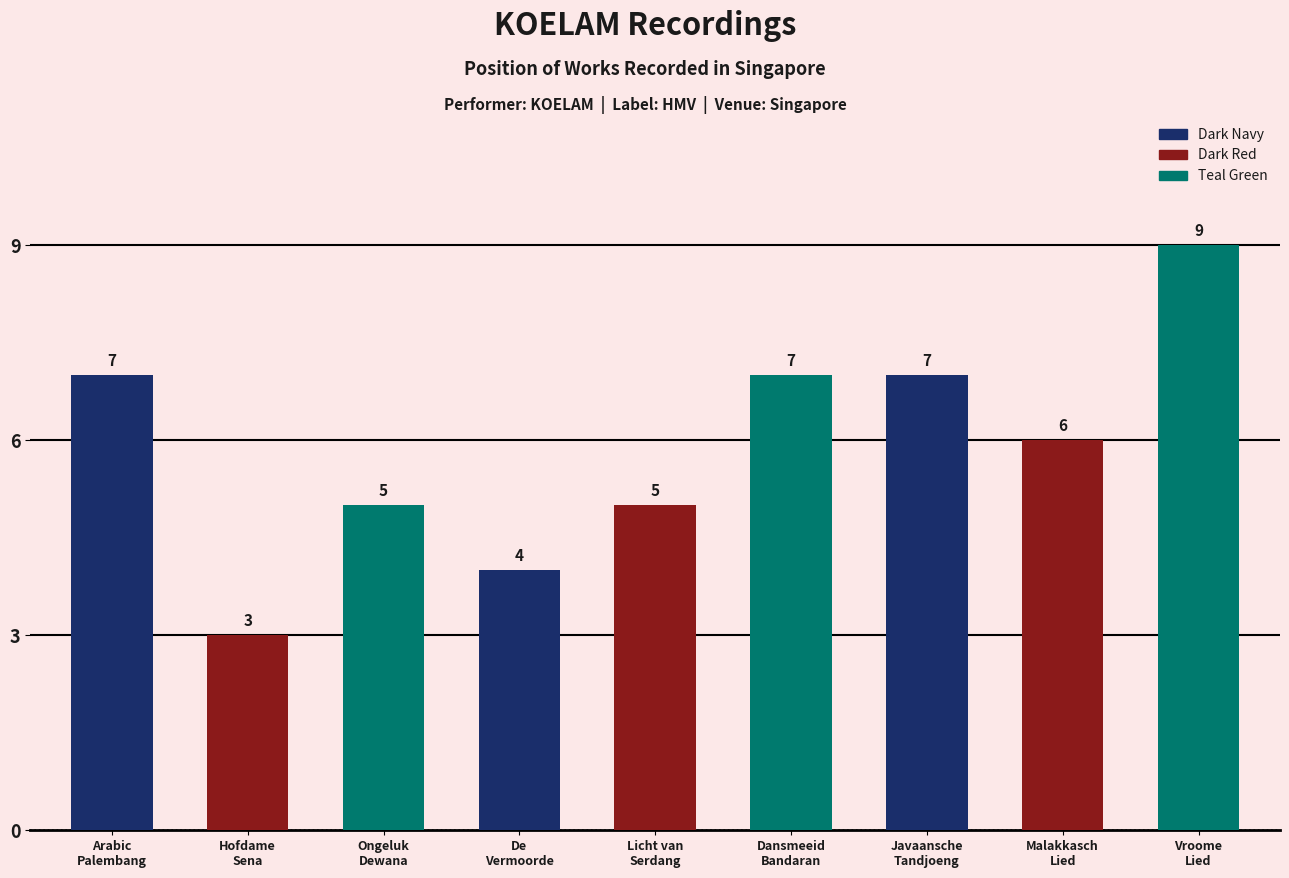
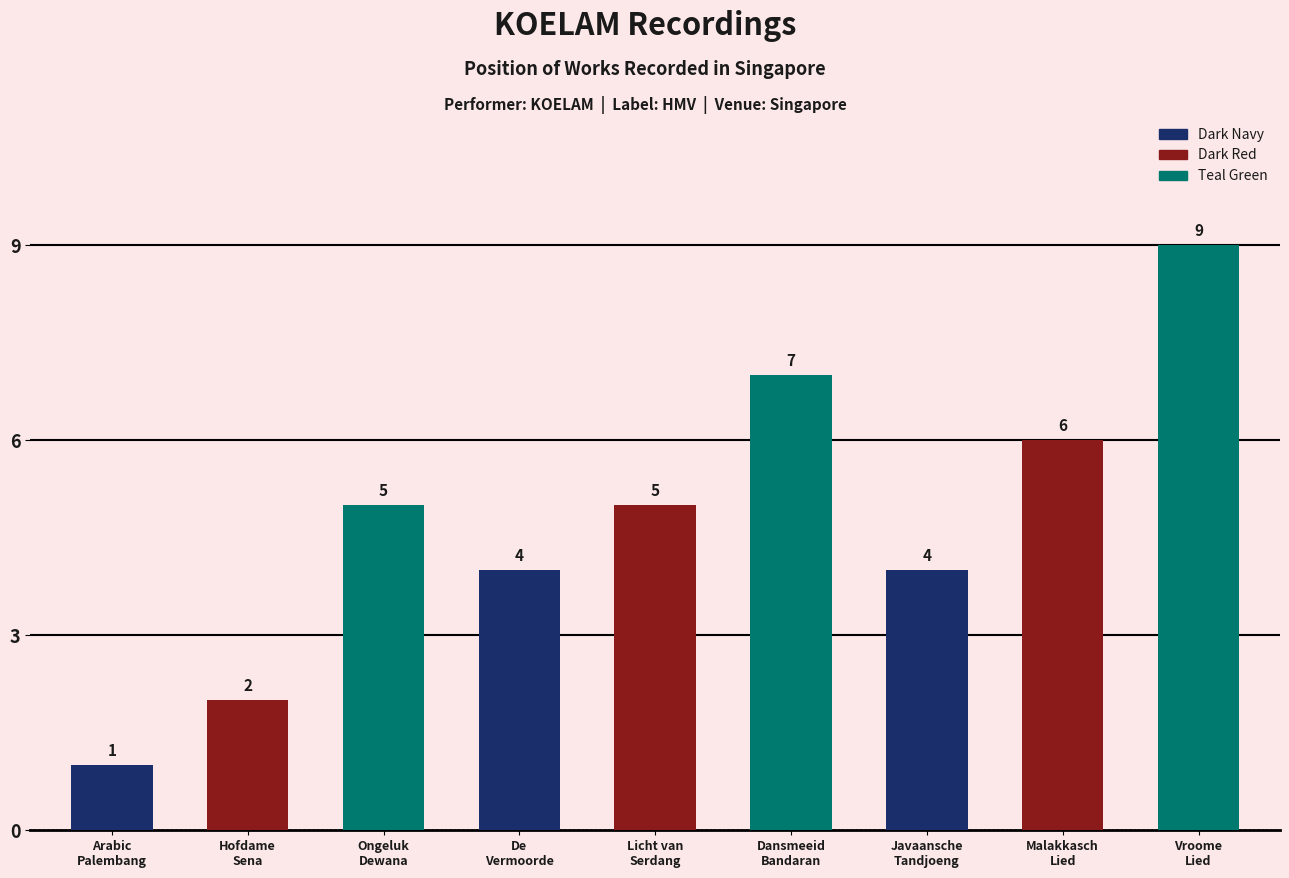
Arabic Palembang: 7 -> 1
Hofdame Sena: 3 -> 2
Javaansche Tandjoeng: 7 -> 4
